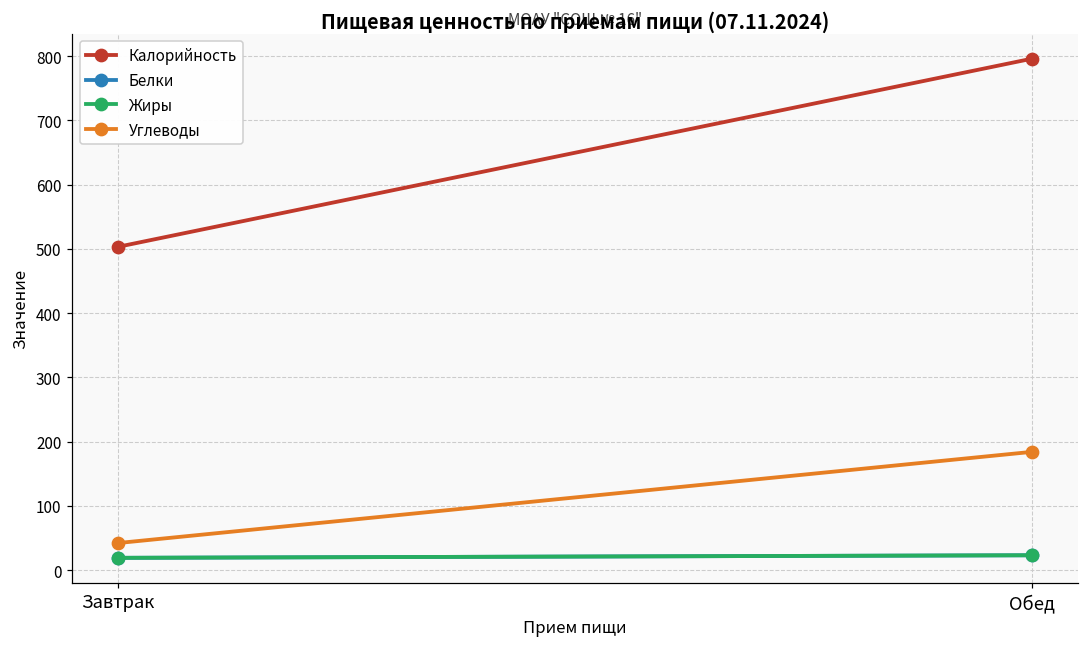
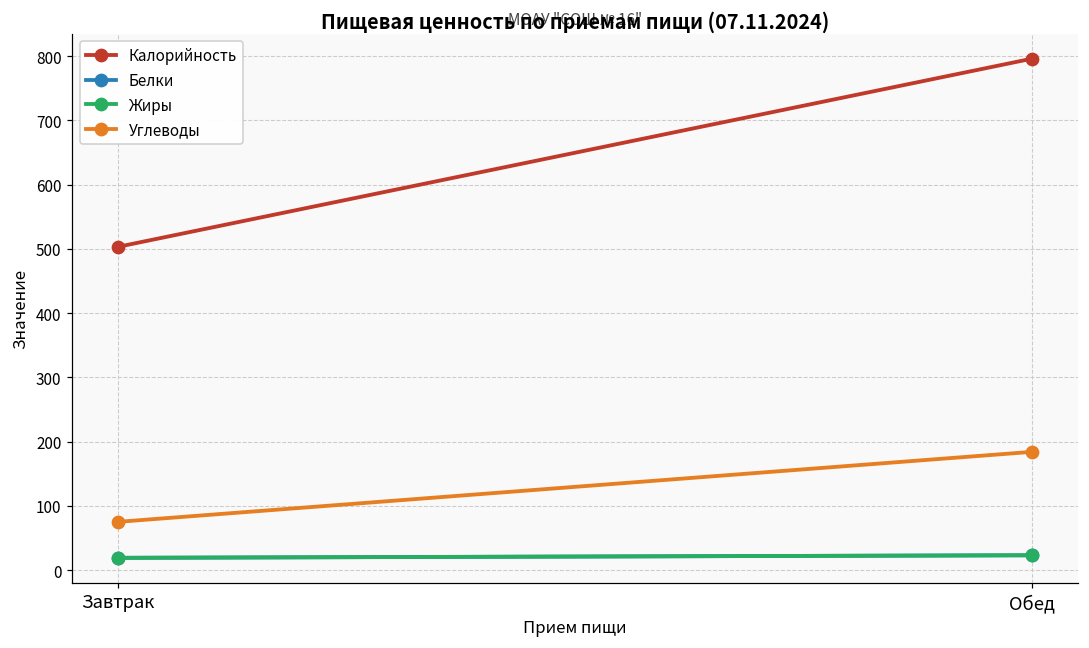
Углеводы, Завтрак: 40 -> 80
